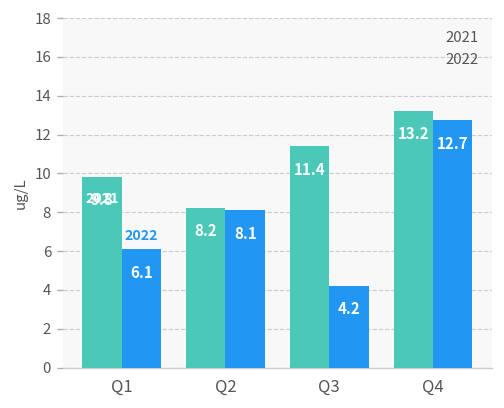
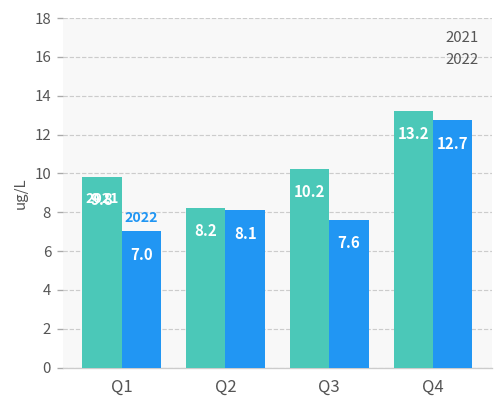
2022, Q1: 6.1 -> 7.0
2021, Q3: 11.4 -> 10.2
2022, Q3: 4.2 -> 7.6
